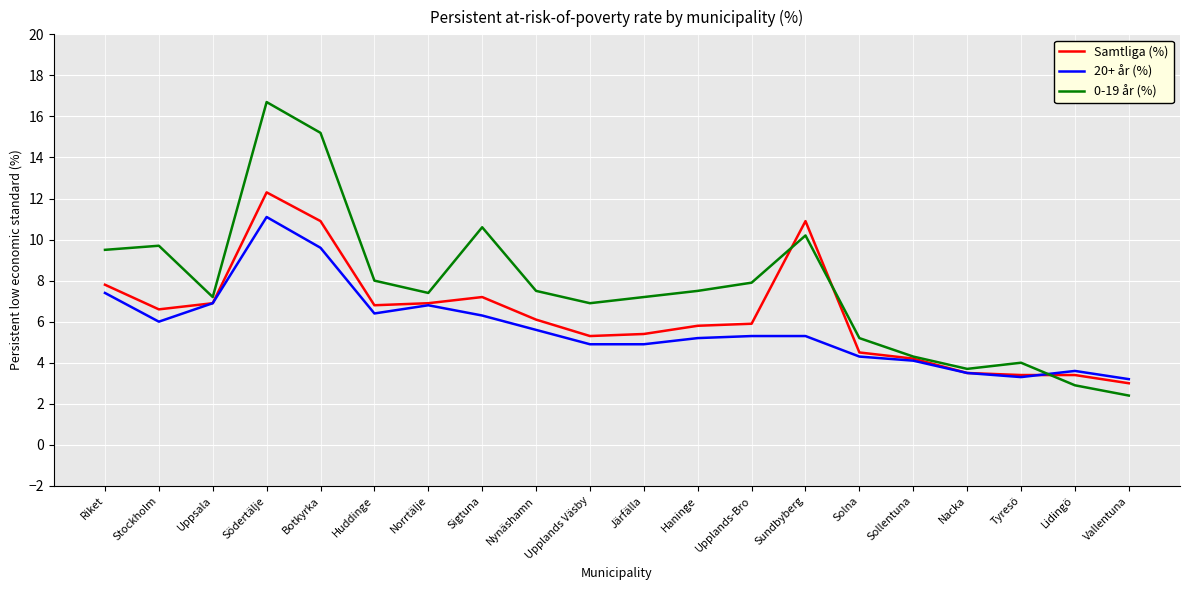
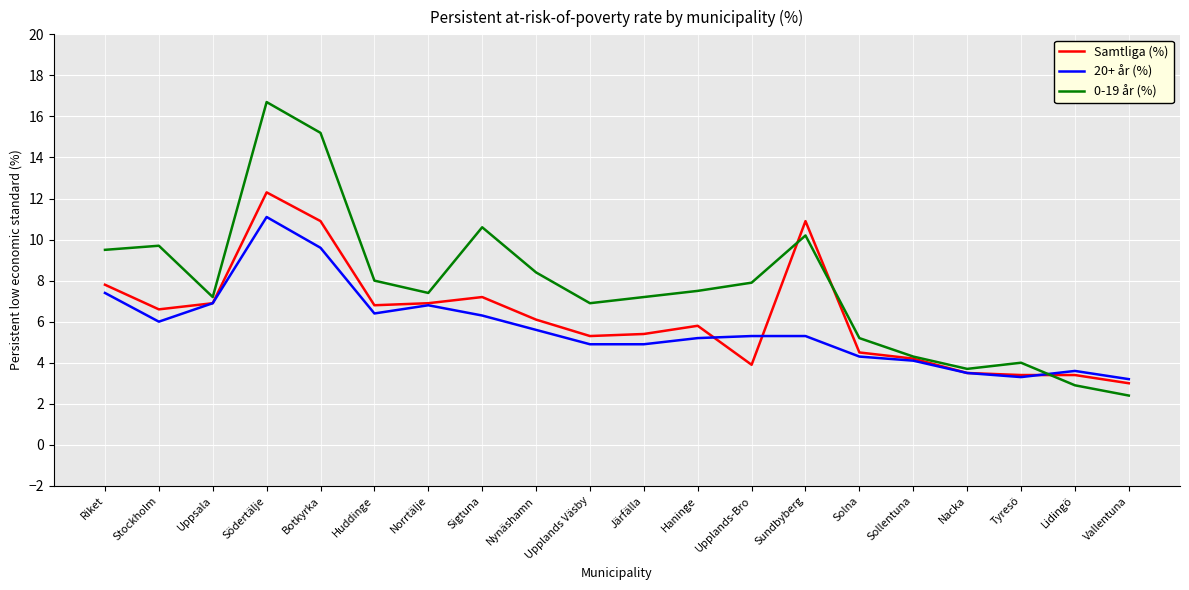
0-19 år (%), Nynäshamn: 7.5 -> 8.4
Samtliga (%), Upplands-Bro: 5.9 -> 3.9
